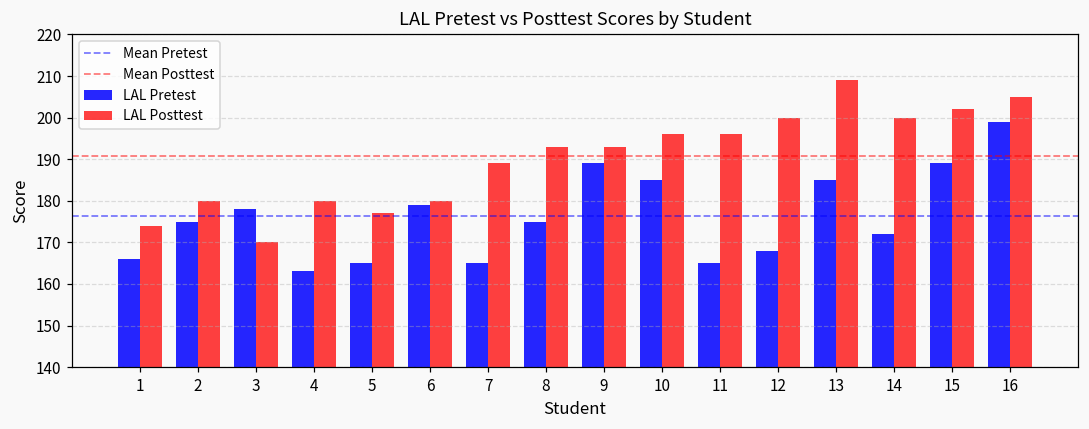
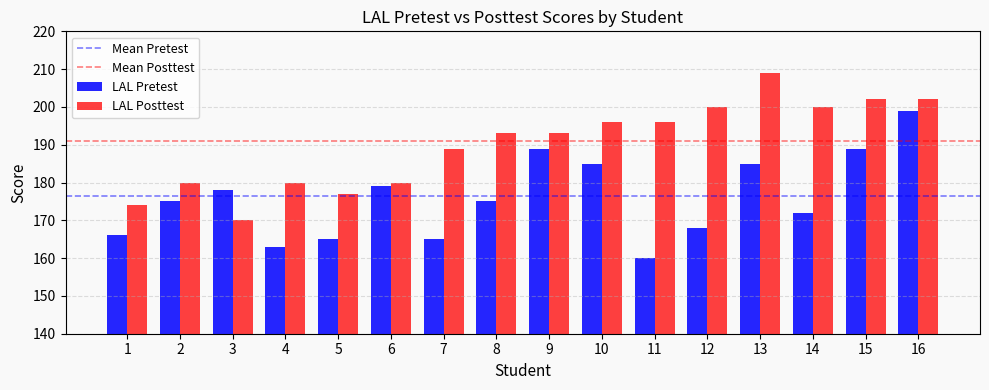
LAL Pretest, 11: 165 -> 160
LAL Posttest, 16: 205 -> 202
